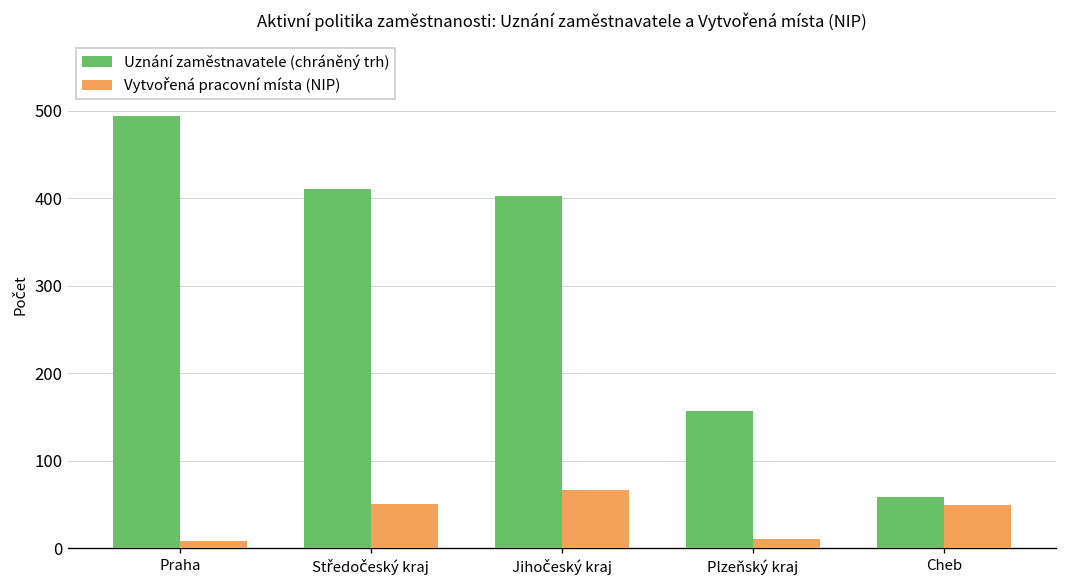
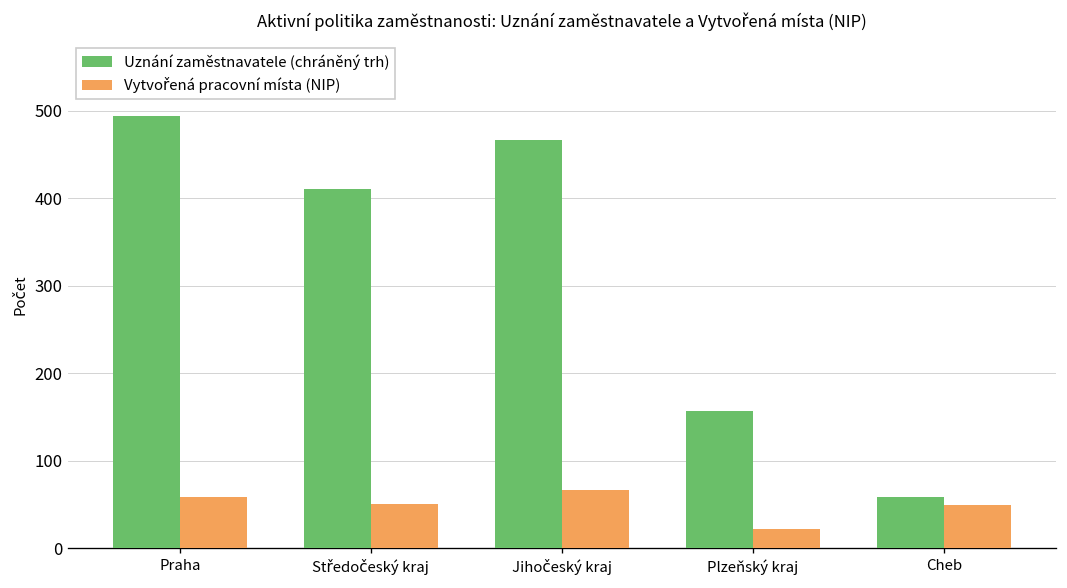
Vytvořená pracovní místa (NIP), Praha: 10 -> 60
Uznání zaměstnavatele (chráněný trh), Jihočeský kraj: 400 -> 470
Vytvořená pracovní místa (NIP), Plzeňský kraj: 10 -> 20
